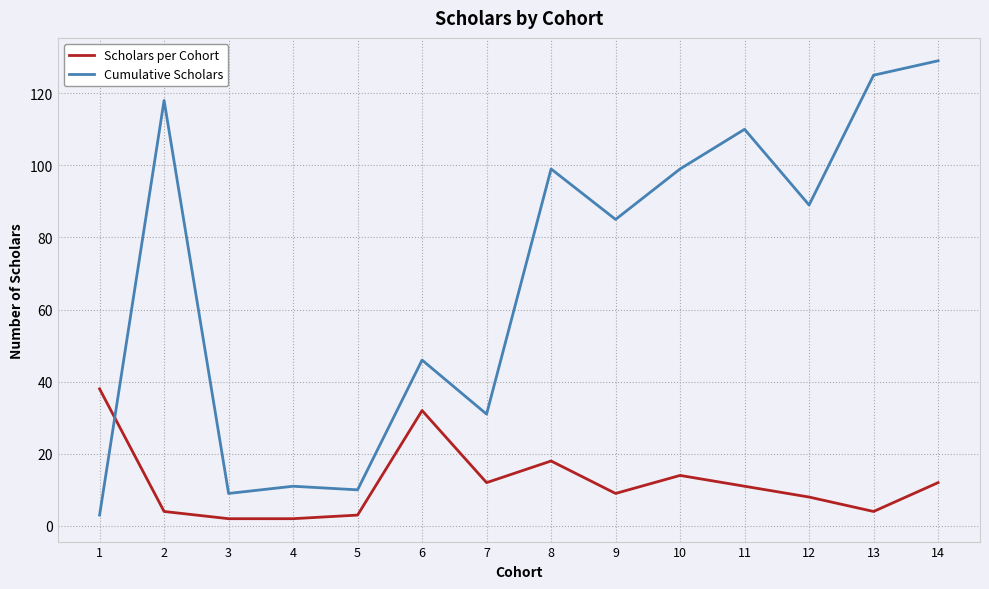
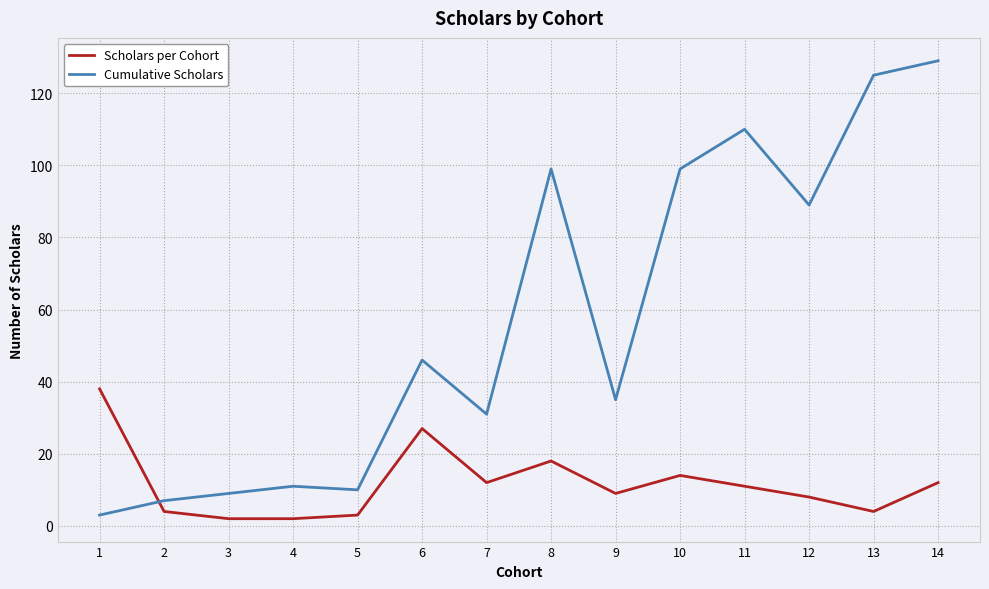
Cumulative Scholars, 2: 118 -> 7
Scholars per Cohort, 6: 32 -> 27
Cumulative Scholars, 9: 85 -> 35
